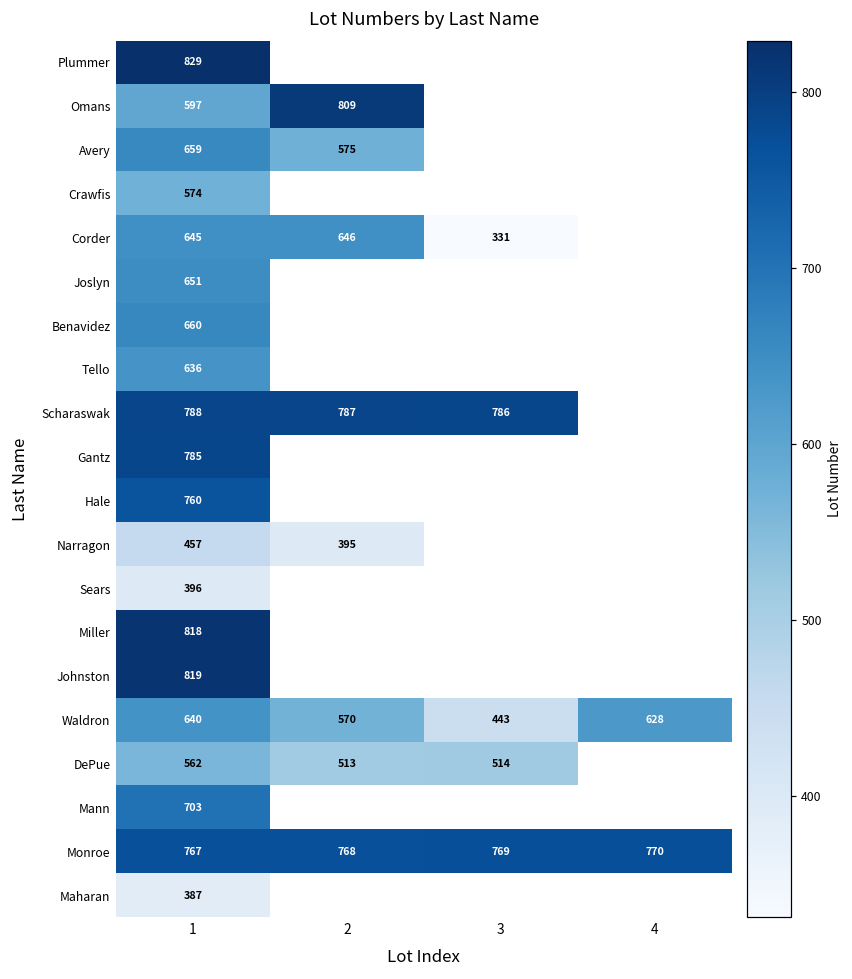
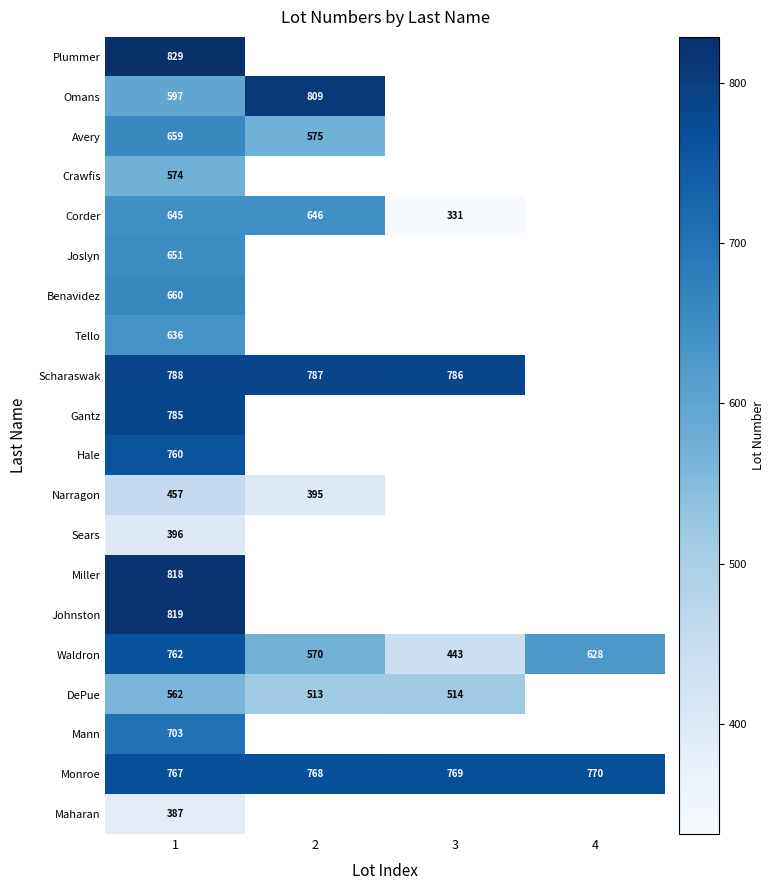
Waldron, 1: 640 -> 762
